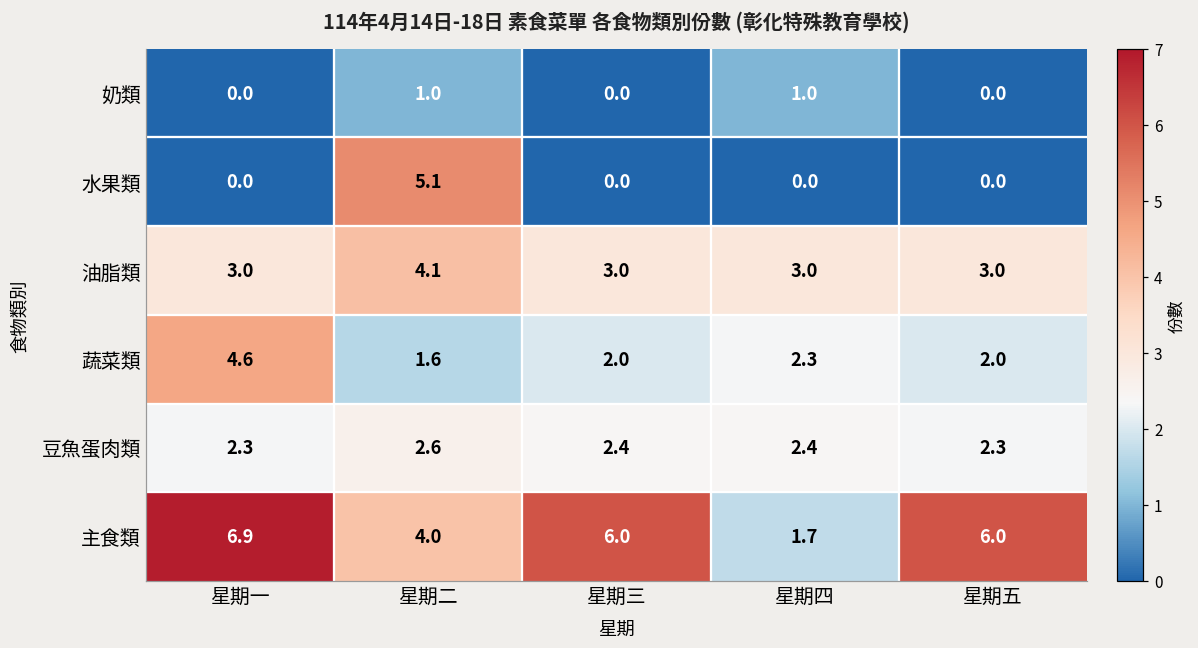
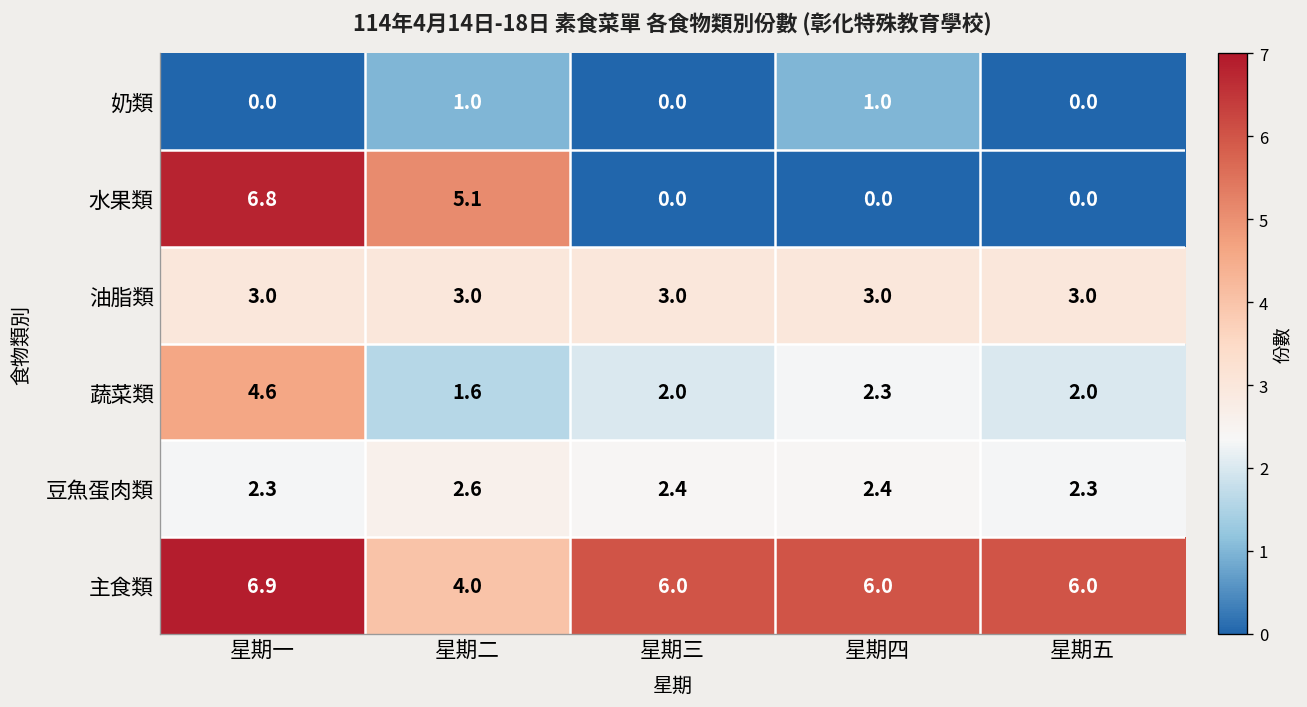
水果類, 星期一: 0.0 -> 6.8
油脂類, 星期二: 4.1 -> 3.0
主食類, 星期四: 1.7 -> 6.0
